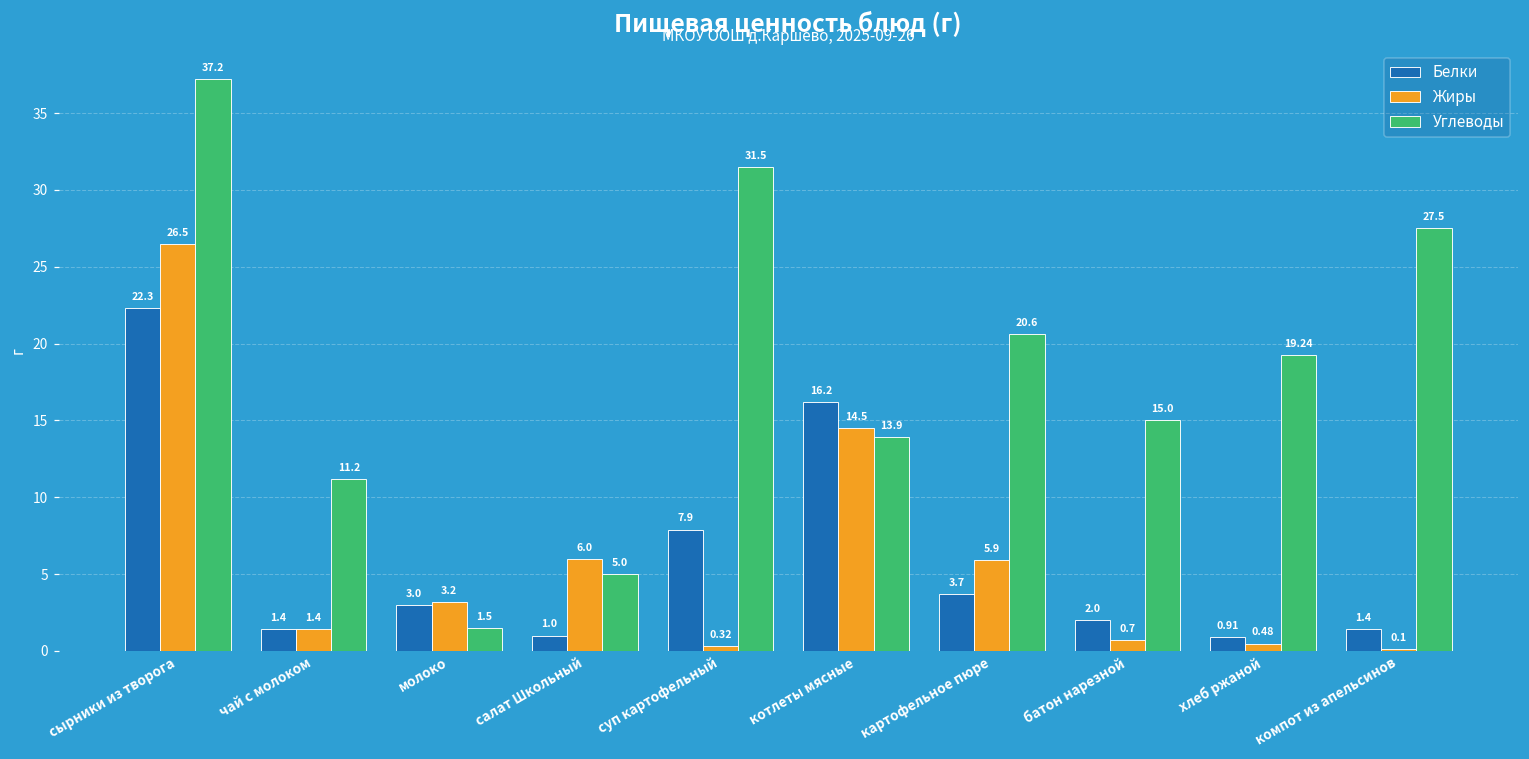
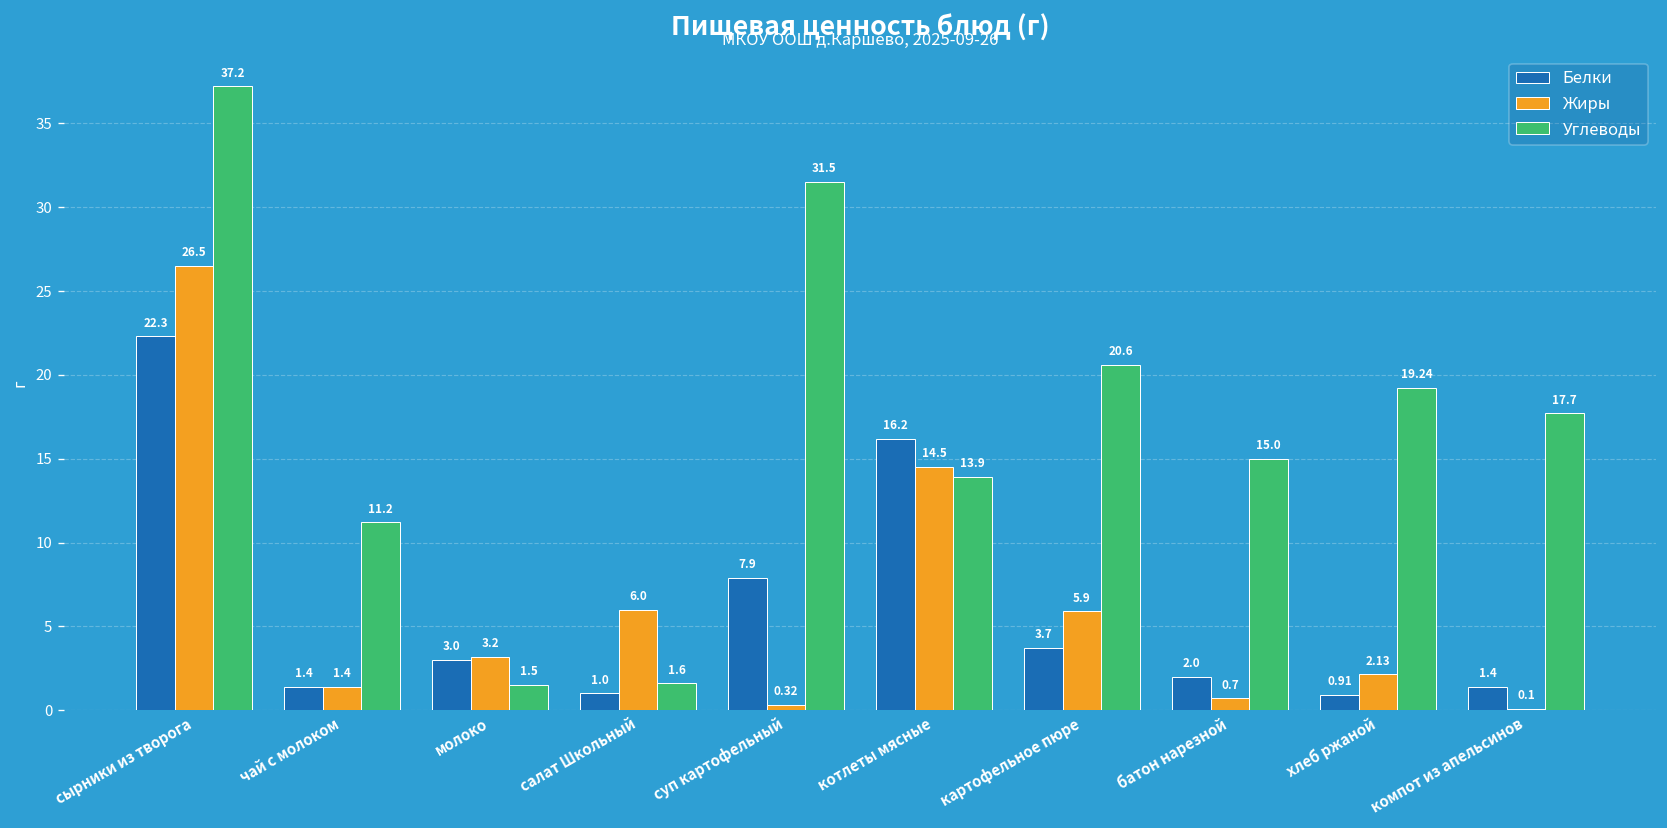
Углеводы, салат Школьный: 5.0 -> 1.6
Жиры, хлеб ржаной: 0.48 -> 2.13
Углеводы, компот из апельсинов: 27.5 -> 17.7
